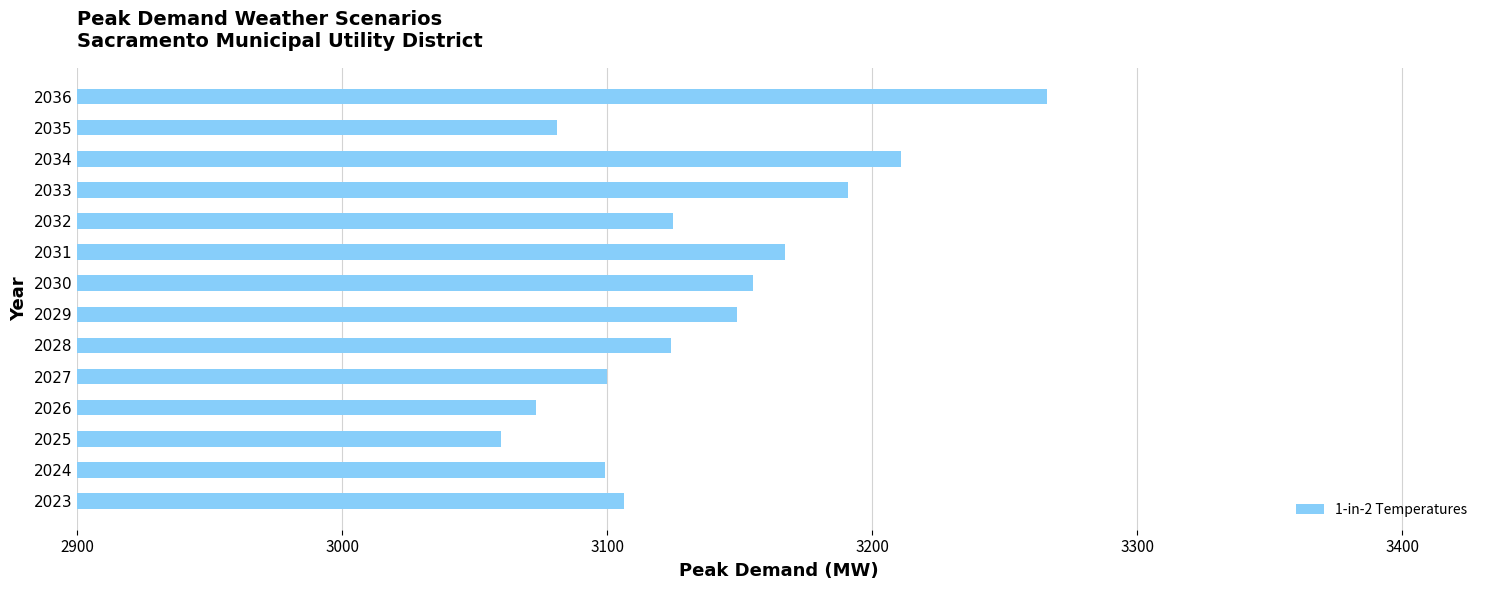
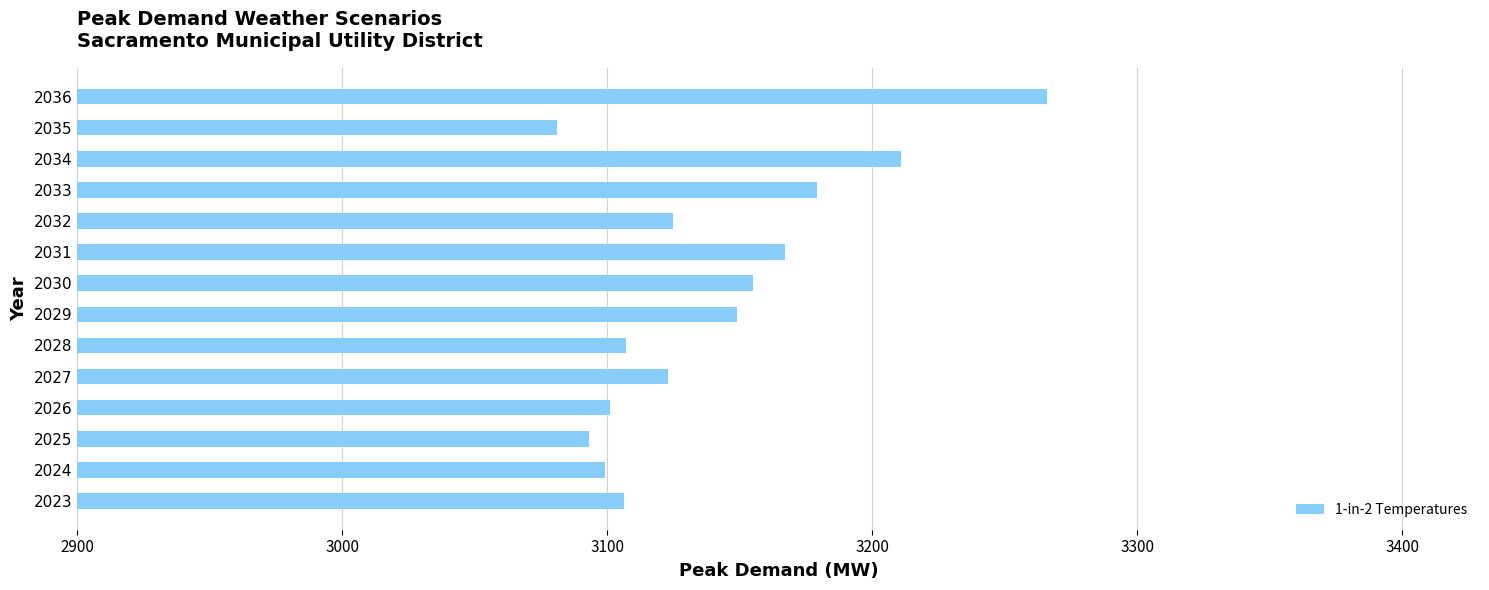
2033: 3191 -> 3179
2028: 3124 -> 3107
2027: 3100 -> 3123
2026: 3073 -> 3101
2025: 3060 -> 3093
